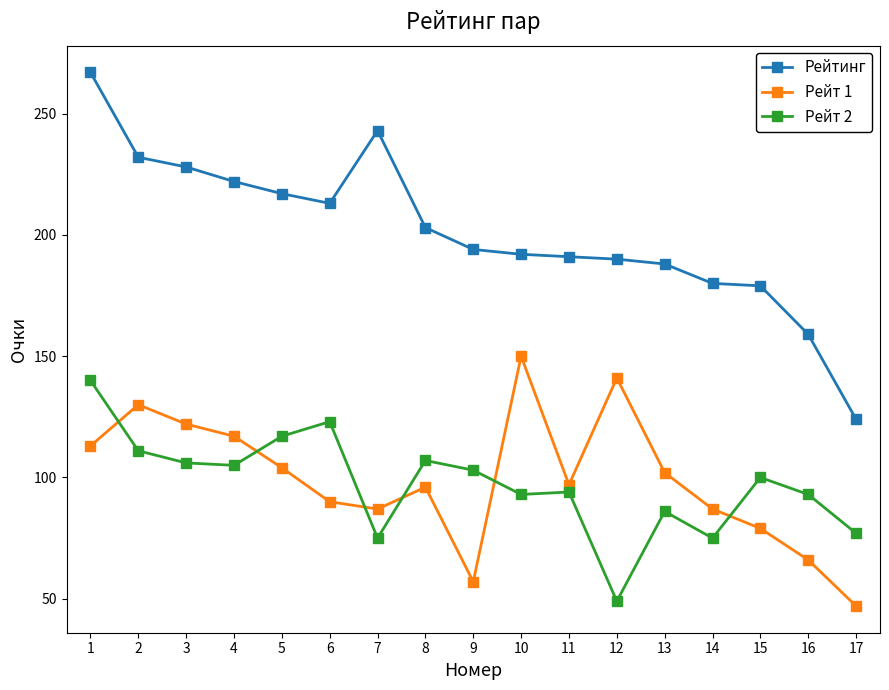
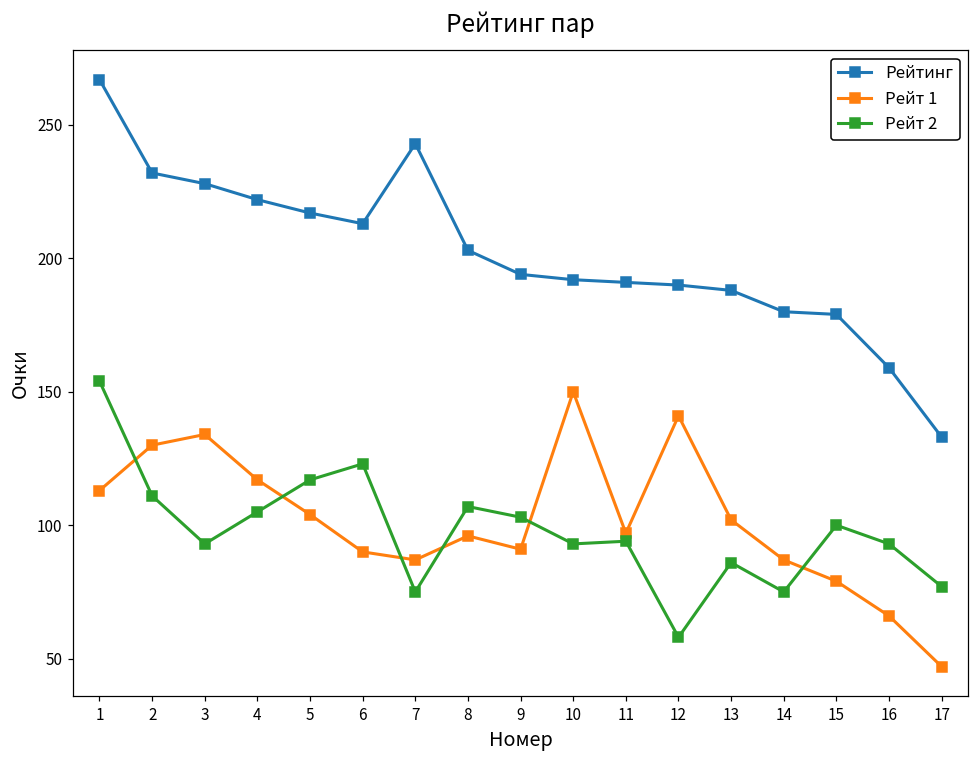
Рейт 2, 1: 140 -> 154
Рейт 1, 3: 122 -> 134
Рейт 2, 3: 106 -> 93
Рейт 1, 9: 57 -> 91
Рейт 2, 12: 49 -> 58
Рейтинг, 17: 124 -> 133
